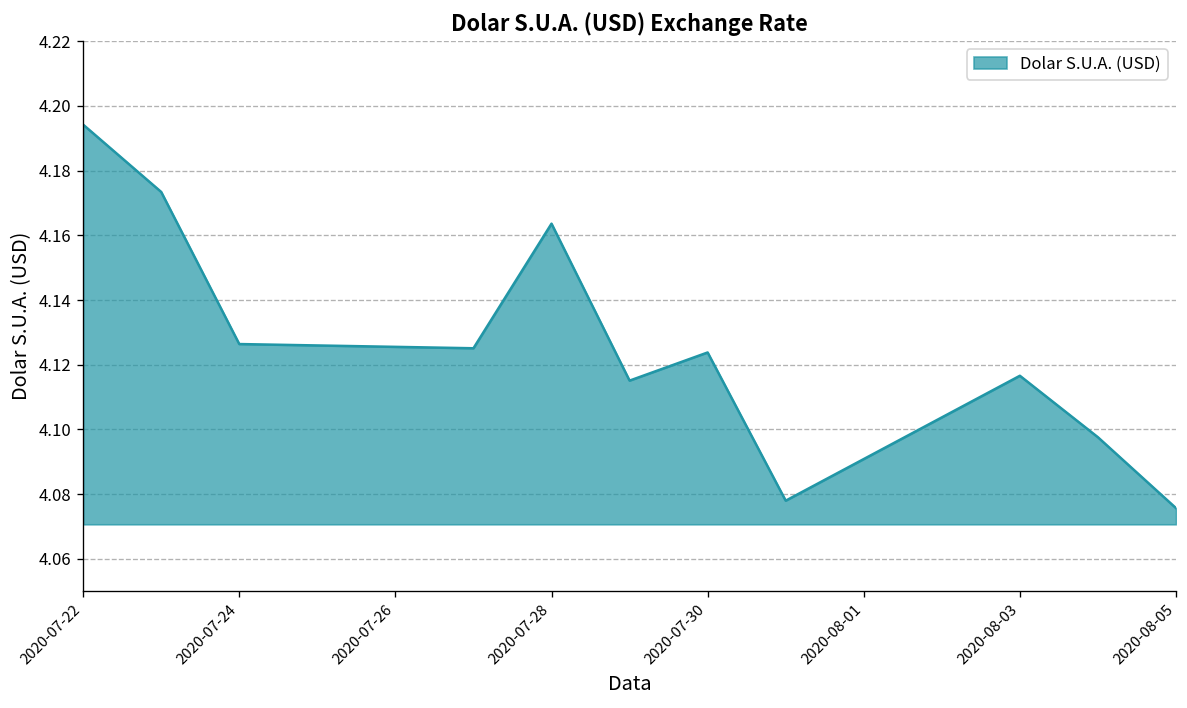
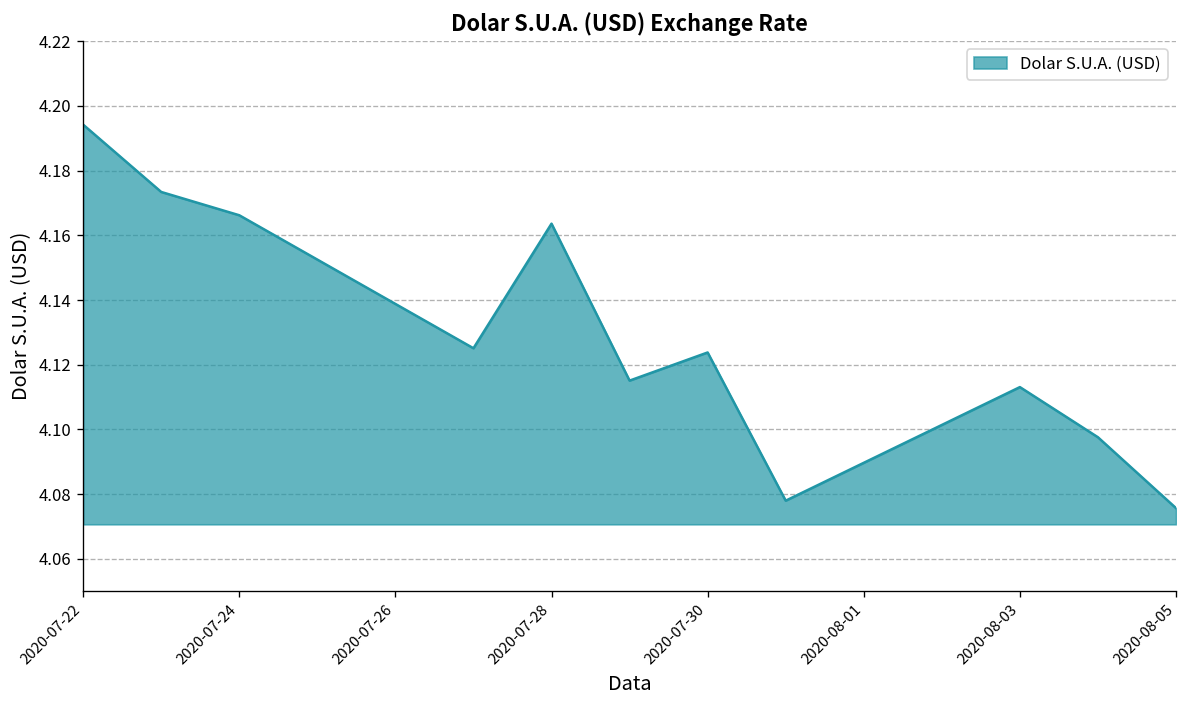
2020-07-24: 4.126 -> 4.166
2020-08-03: 4.117 -> 4.113
